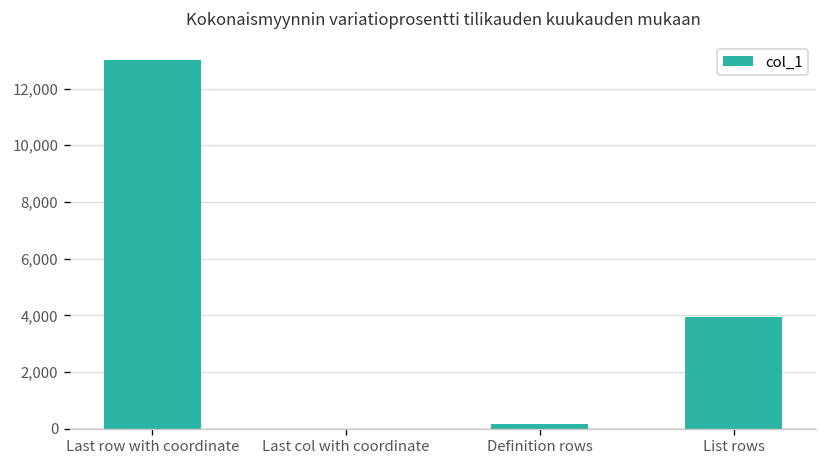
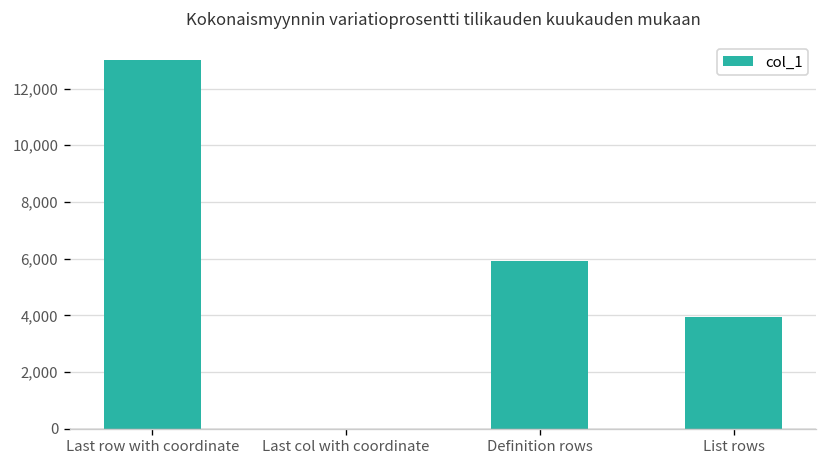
Definition rows: 200 -> 5,900
